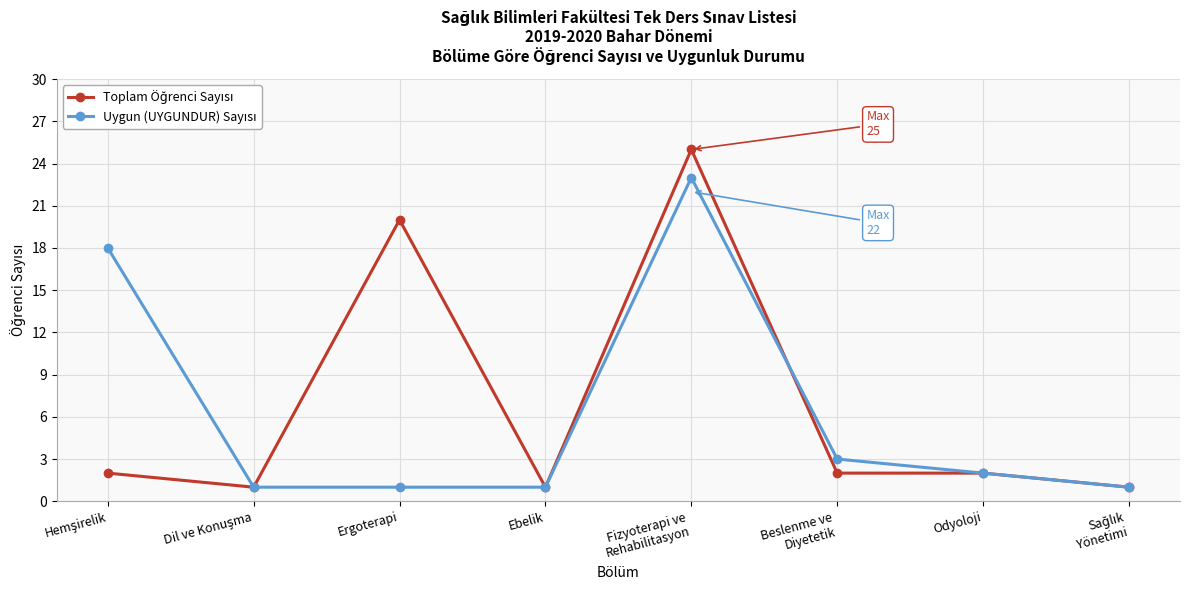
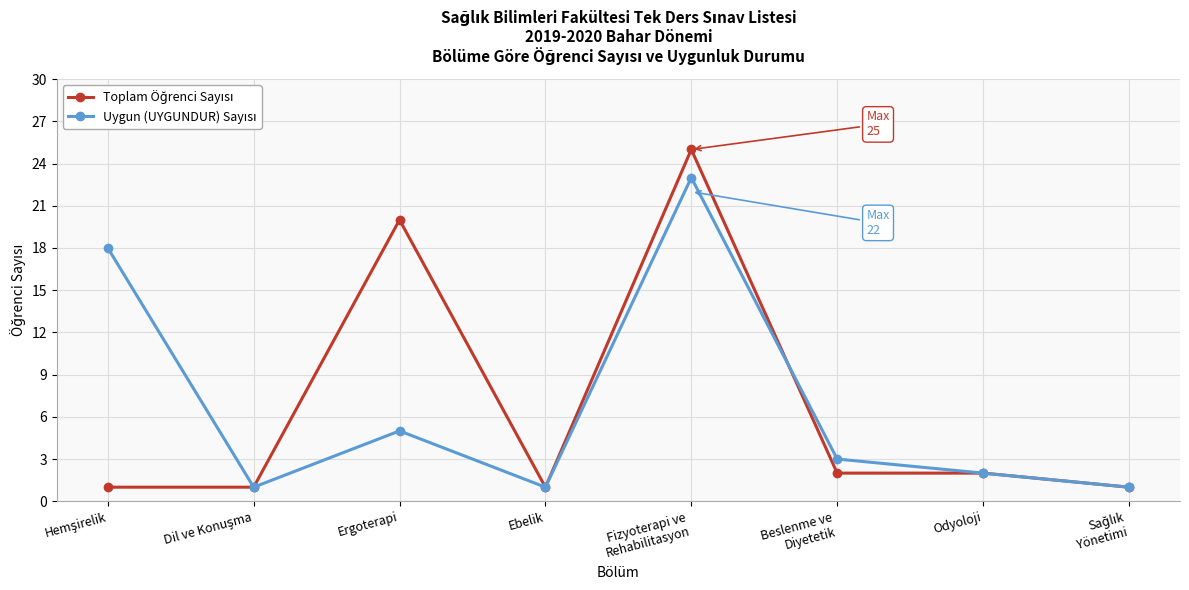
Toplam Öğrenci Sayısı, Hemşirelik: 2 -> 1
Uygun (UYGUNDUR) Sayısı, Ergoterapi: 1 -> 5
